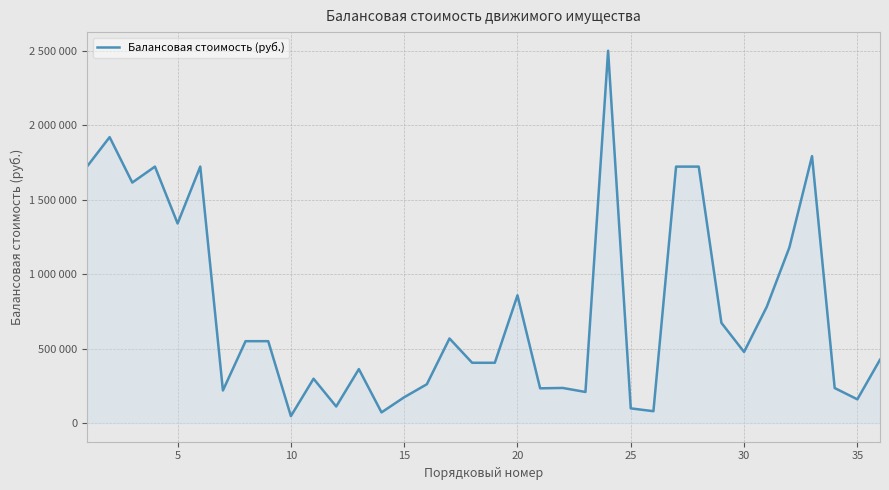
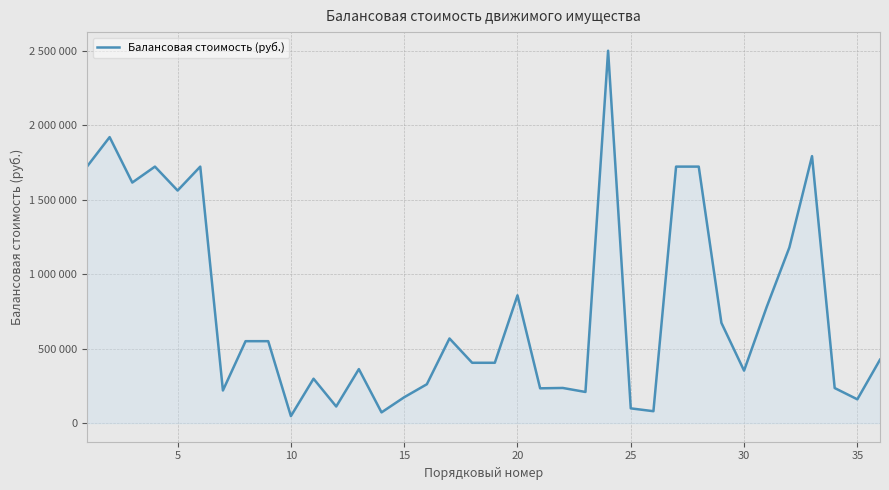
5: 1340000 -> 1560000
30: 480000 -> 350000
